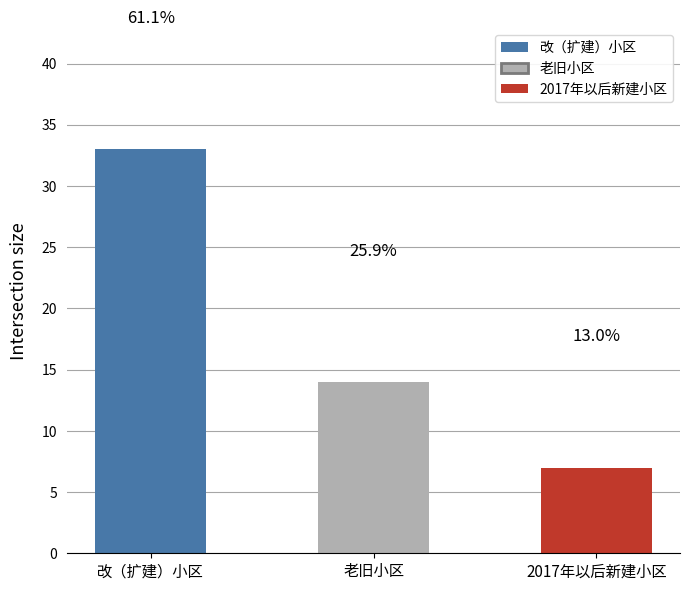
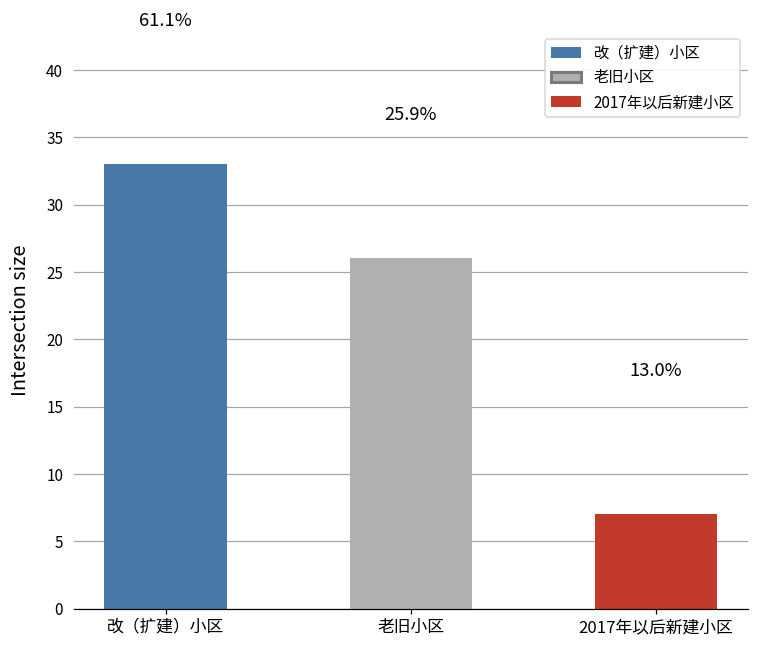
老旧小区, 老旧小区: 14 -> 26
